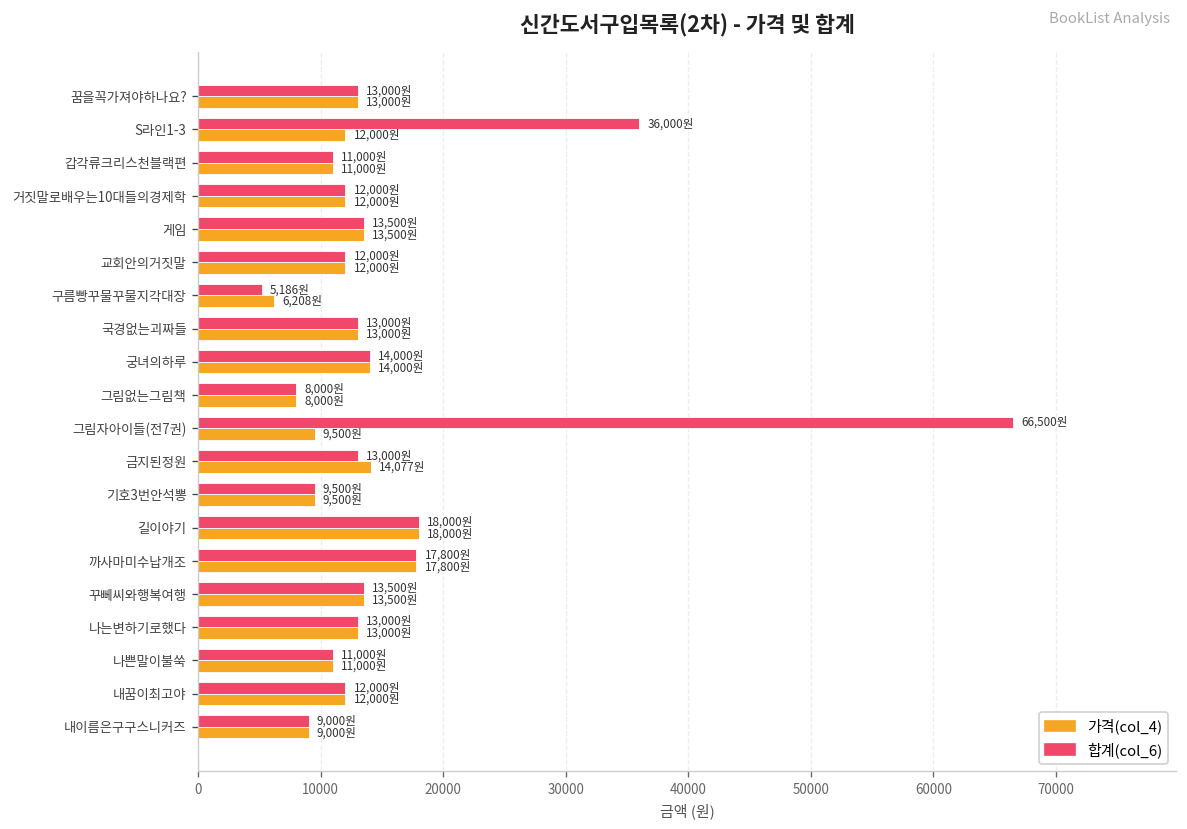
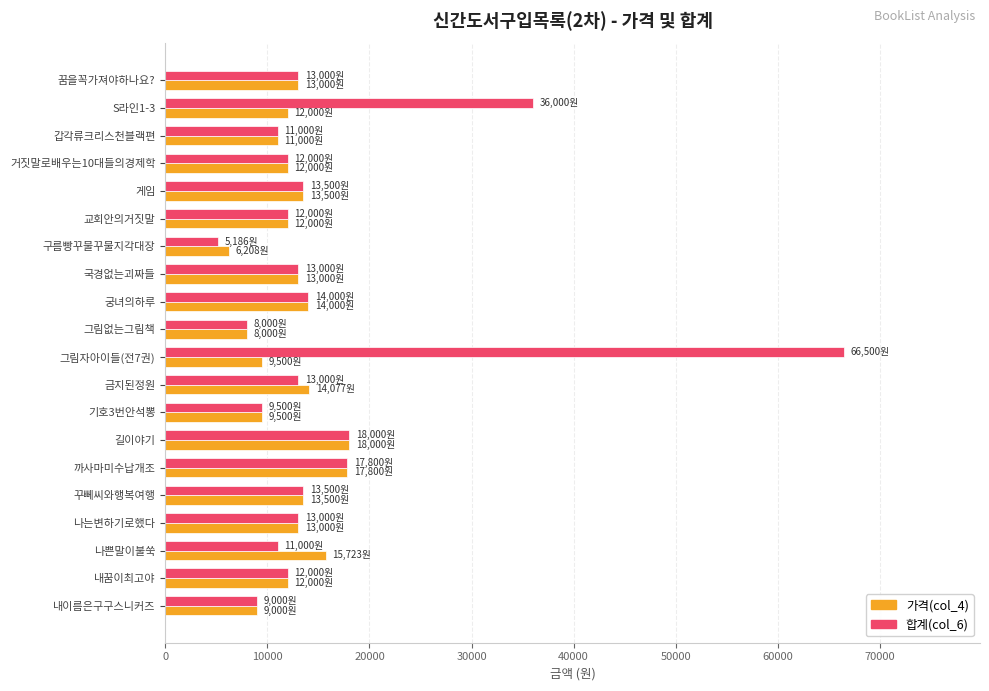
가격(col_4), 나쁜말이불쑥: 11,000원 -> 15,723원
